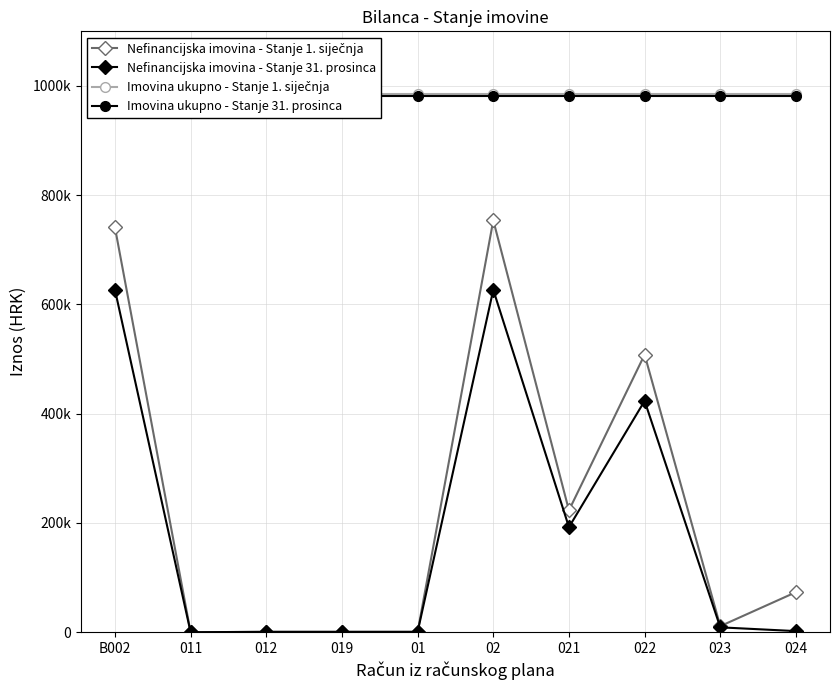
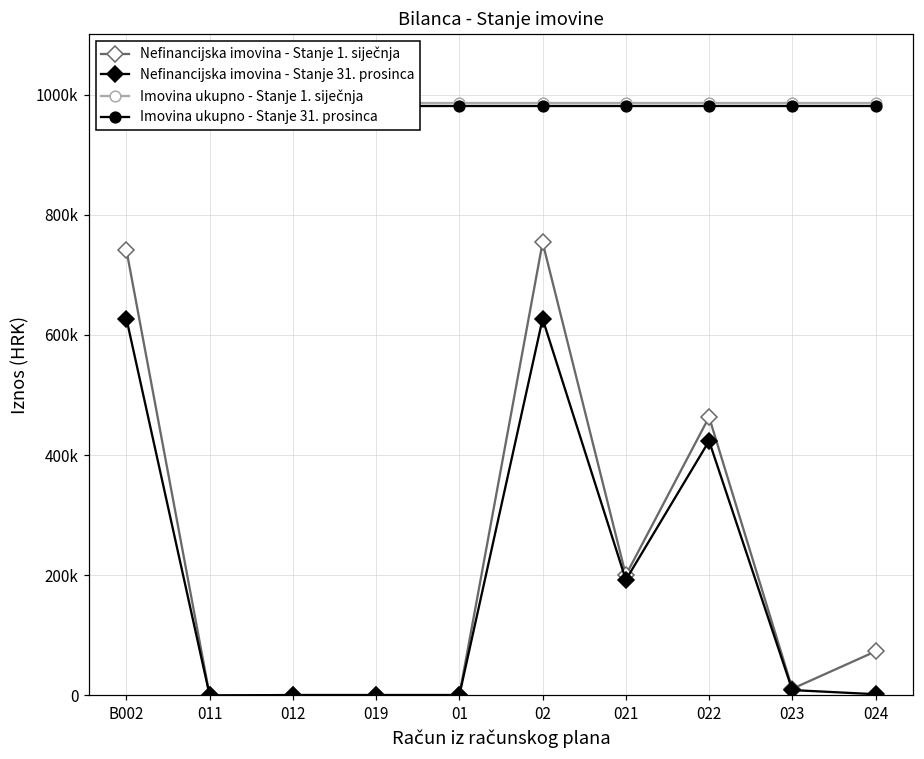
Nefinancijska imovina - Stanje 1. siječnja, 021: 220000 -> 200000
Nefinancijska imovina - Stanje 1. siječnja, 022: 510000 -> 460000
